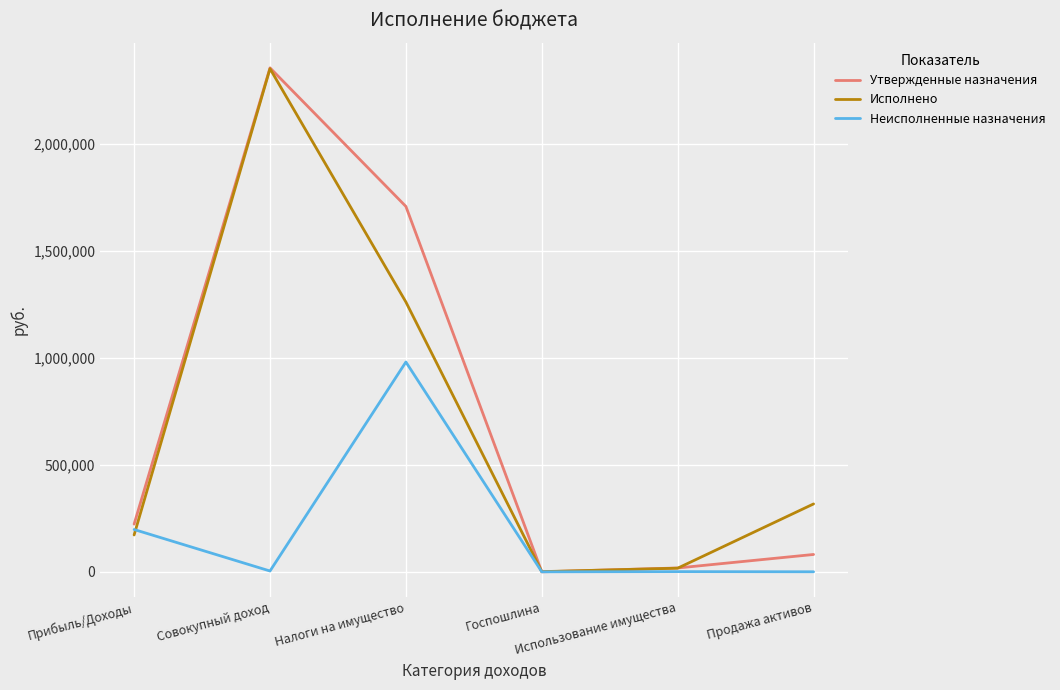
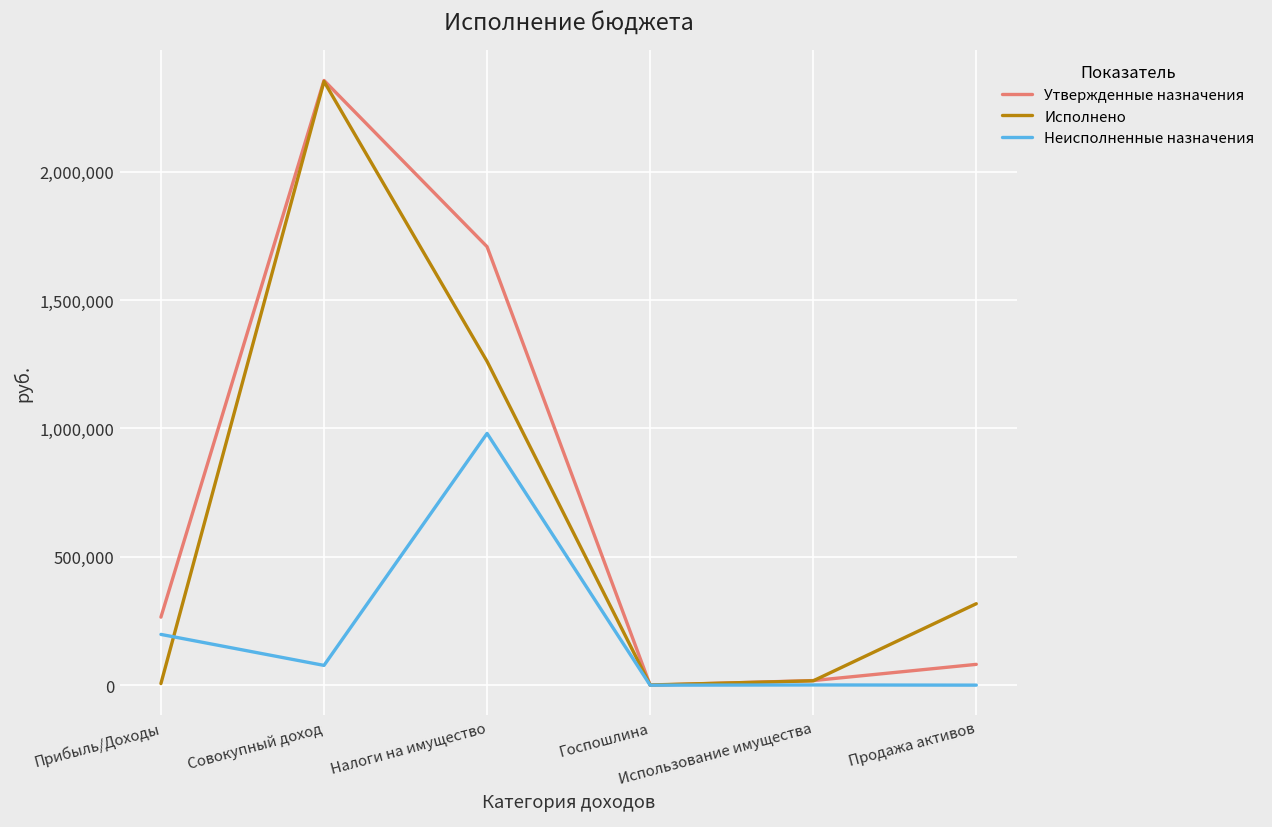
Утвержденные назначения, Прибыль/Доходы: 220,000 -> 270,000
Исполнено, Прибыль/Доходы: 170,000 -> 10,000
Неисполненные назначения, Совокупный доход: 0 -> 80,000
